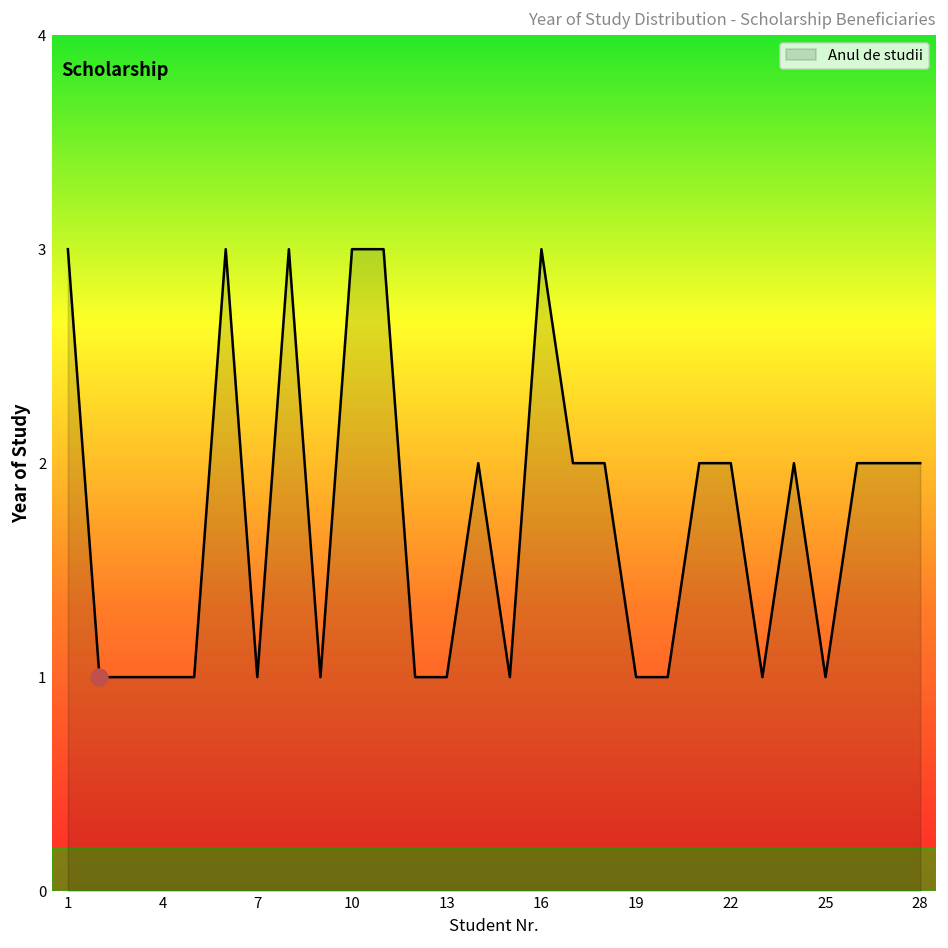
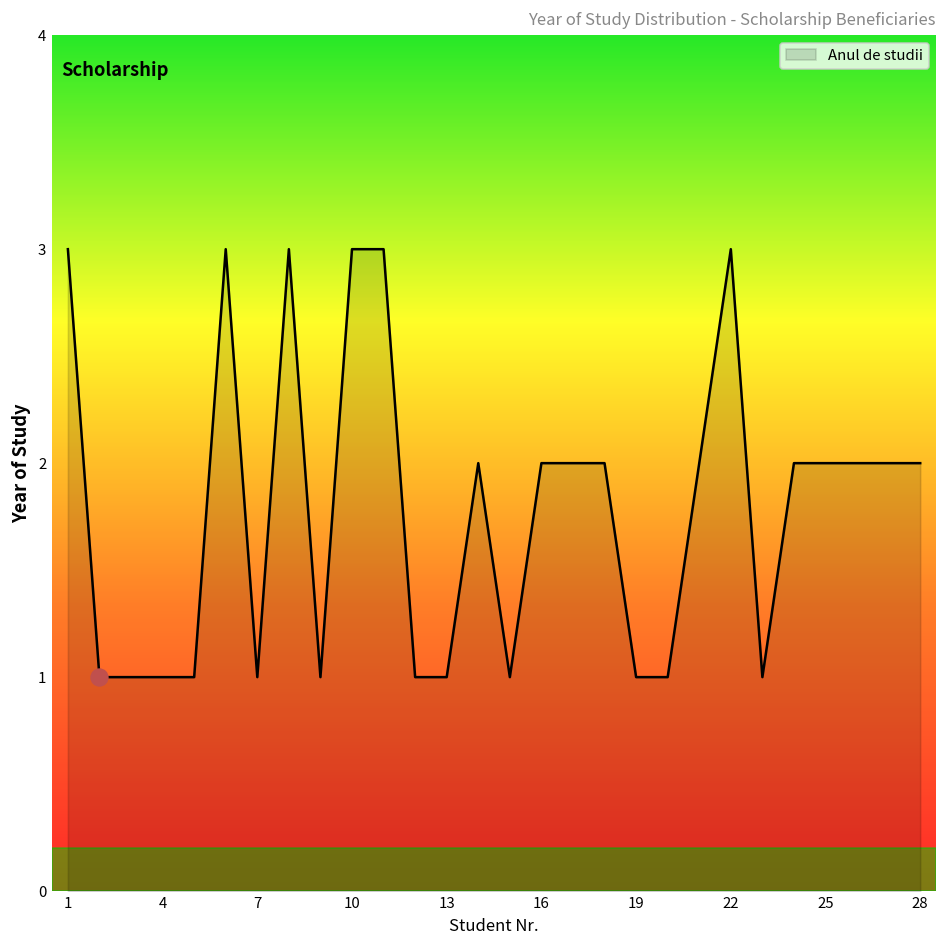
Anul de studii, 16: 3 -> 2
Anul de studii, 22: 2 -> 3
Anul de studii, 25: 1 -> 2
